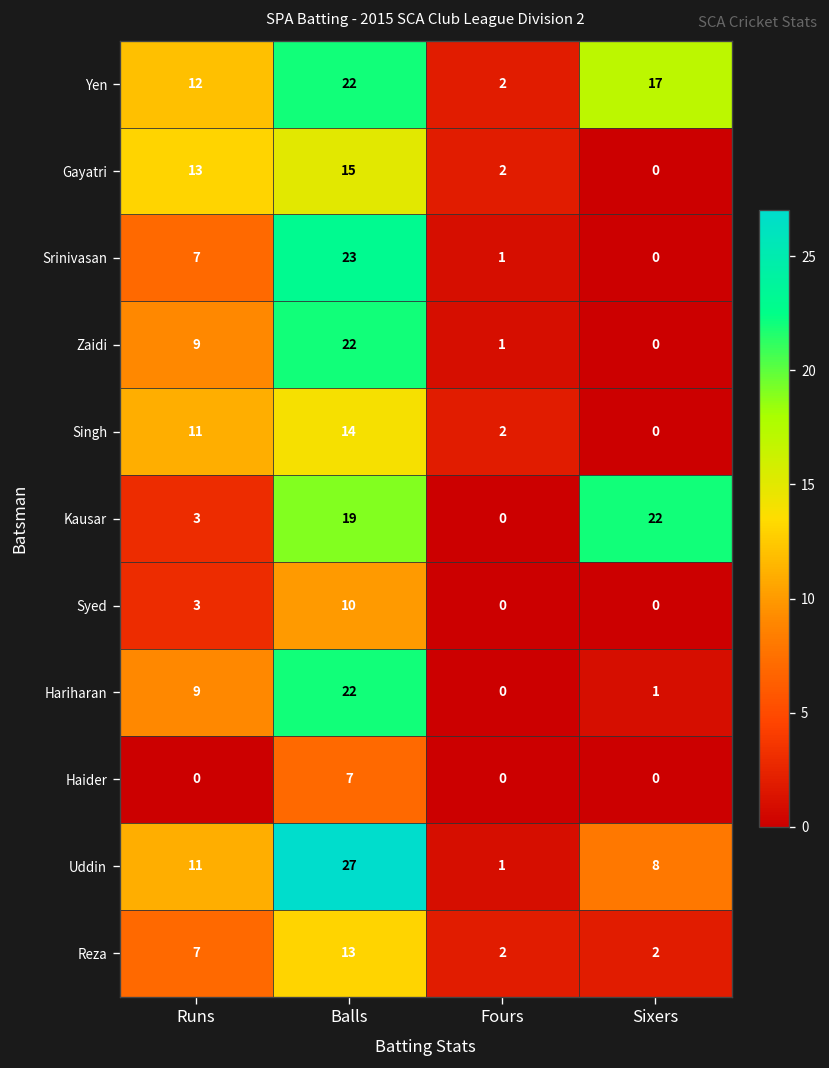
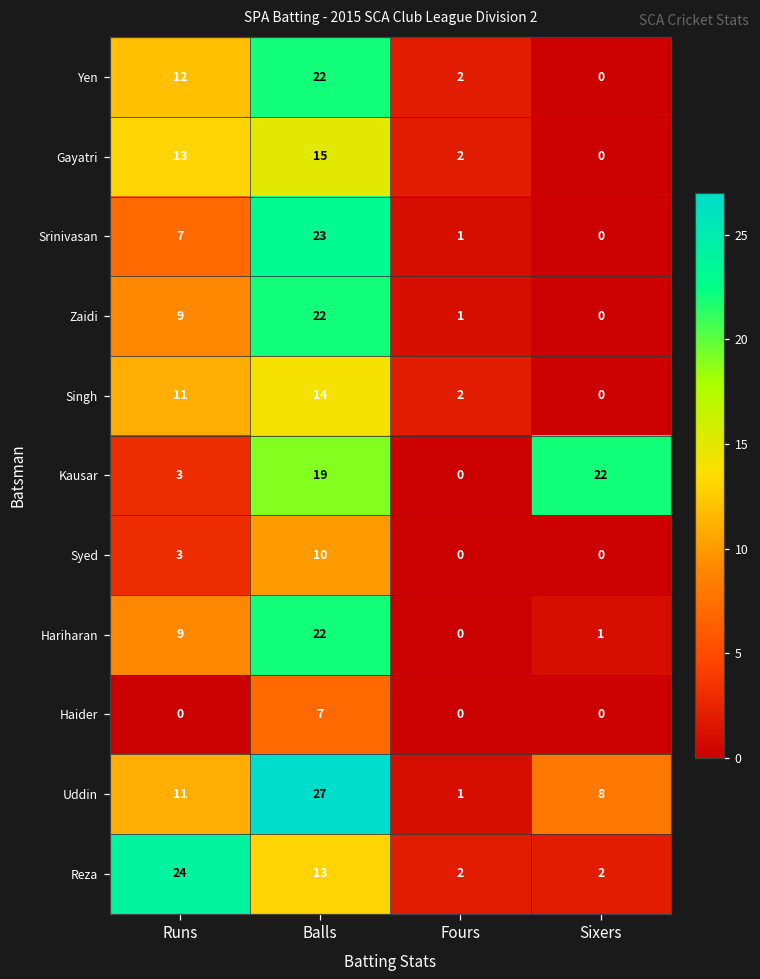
Yen, Sixers: 17 -> 0
Reza, Runs: 7 -> 24
